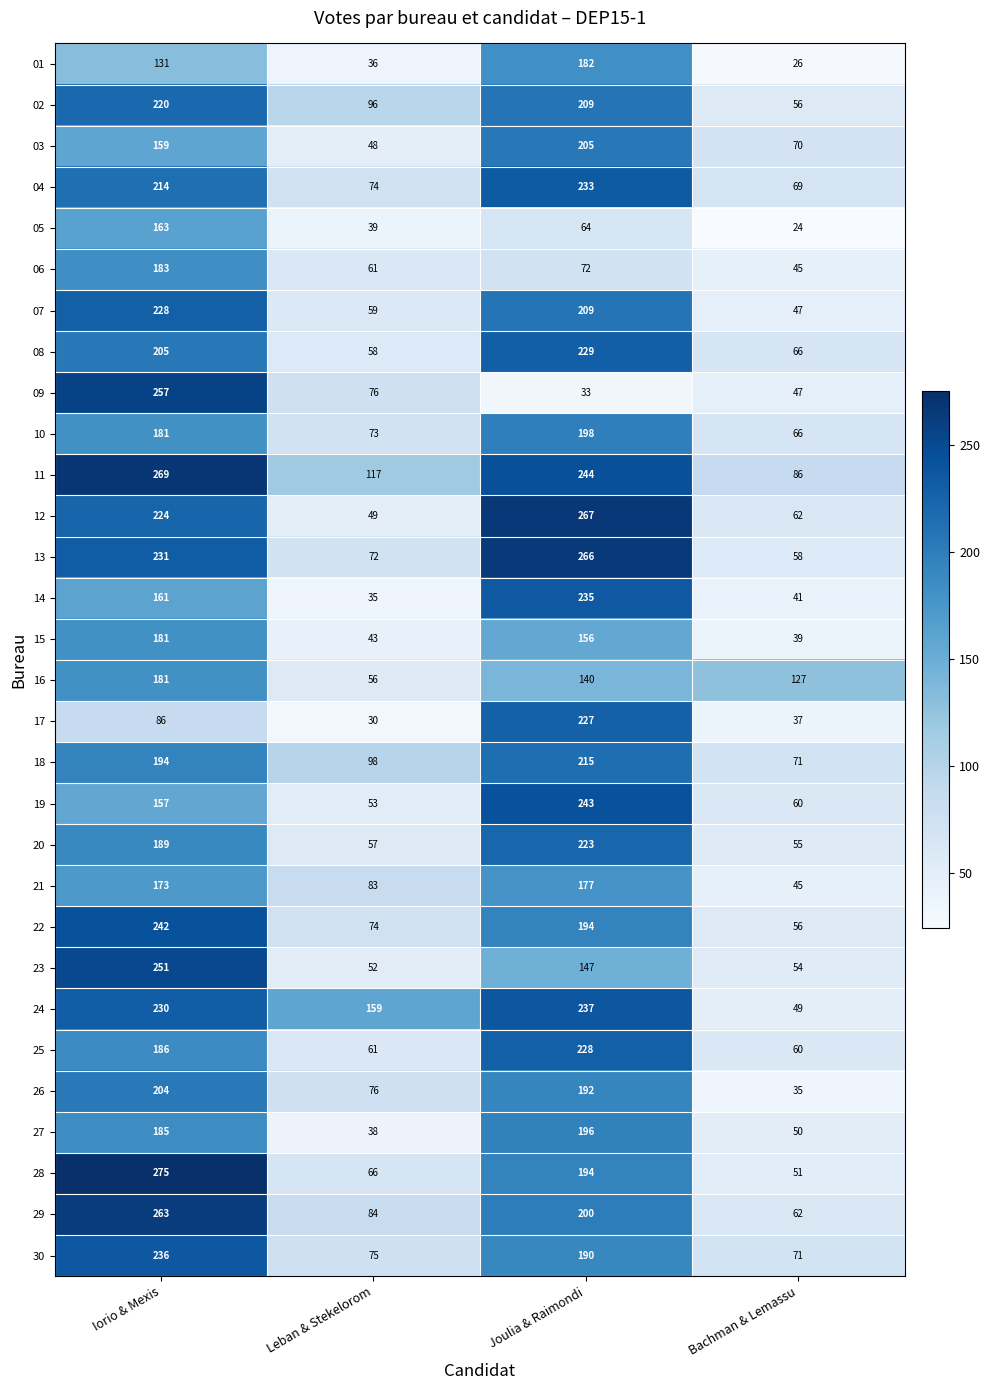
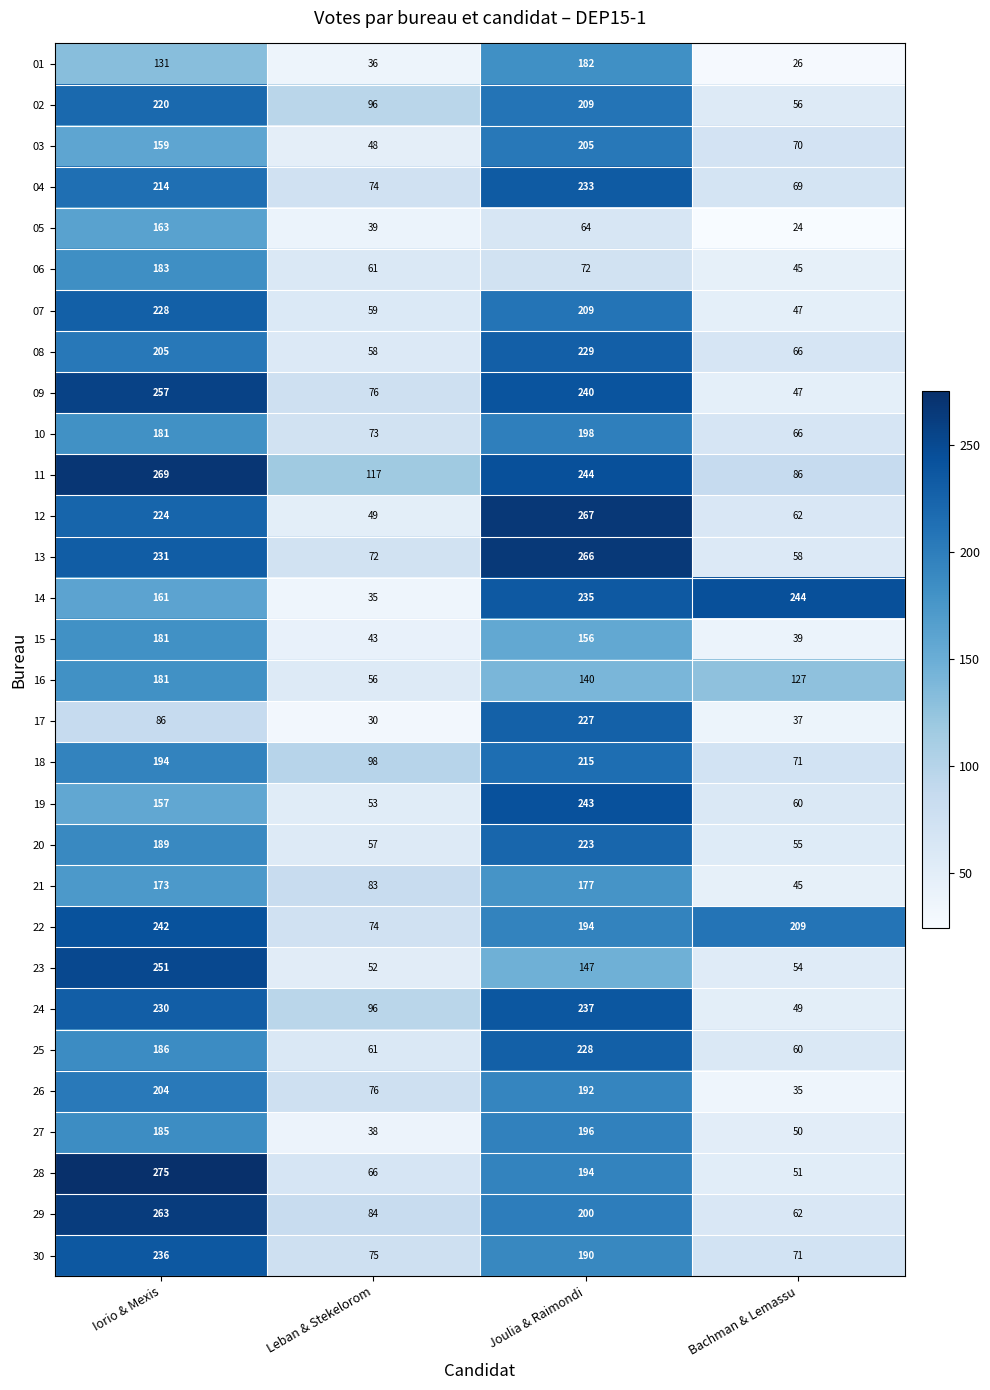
09, Joulia & Raimondi: 33 -> 240
14, Bachman & Lemassu: 41 -> 244
22, Bachman & Lemassu: 56 -> 209
24, Leban & Stekelorom: 159 -> 96
